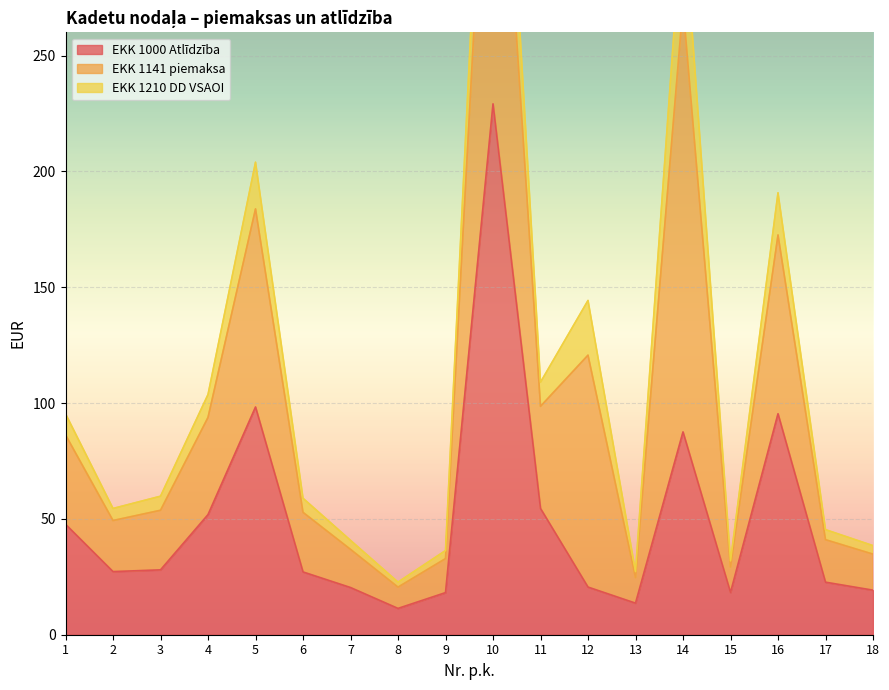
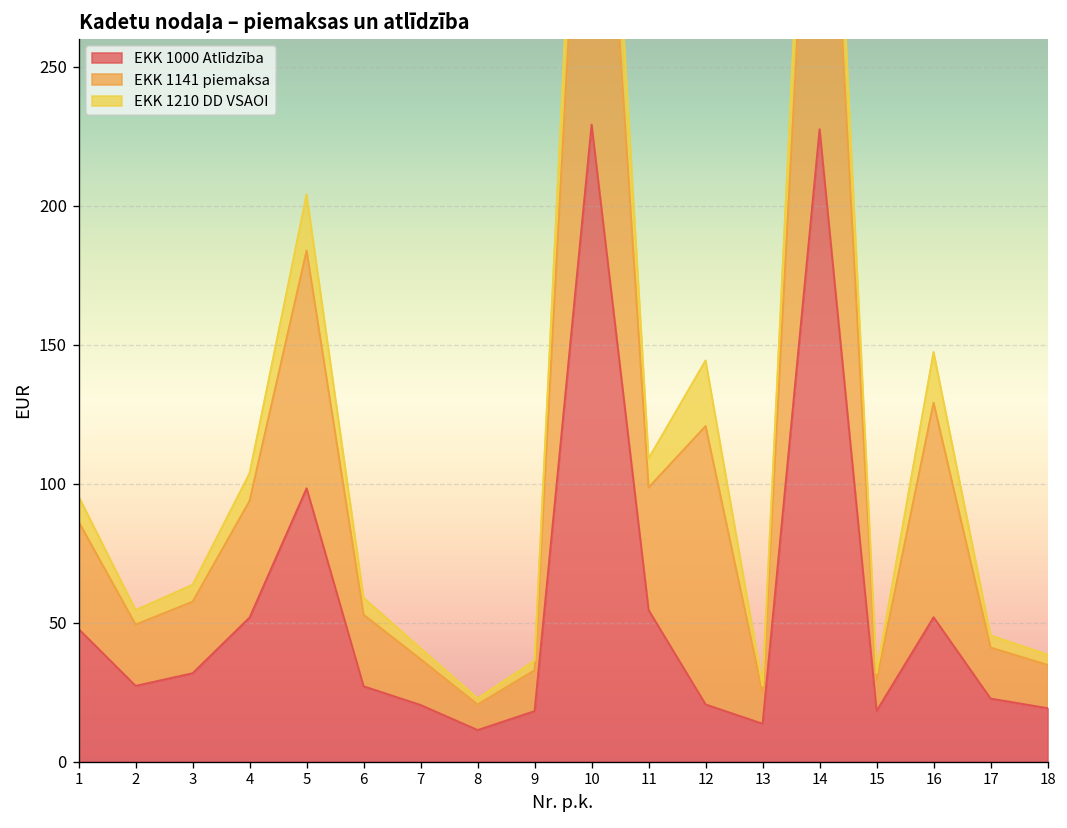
EKK 1000 Atlīdzība, 3: 28 -> 32
EKK 1000 Atlīdzība, 14: 88 -> 227
EKK 1000 Atlīdzība, 16: 95 -> 52
